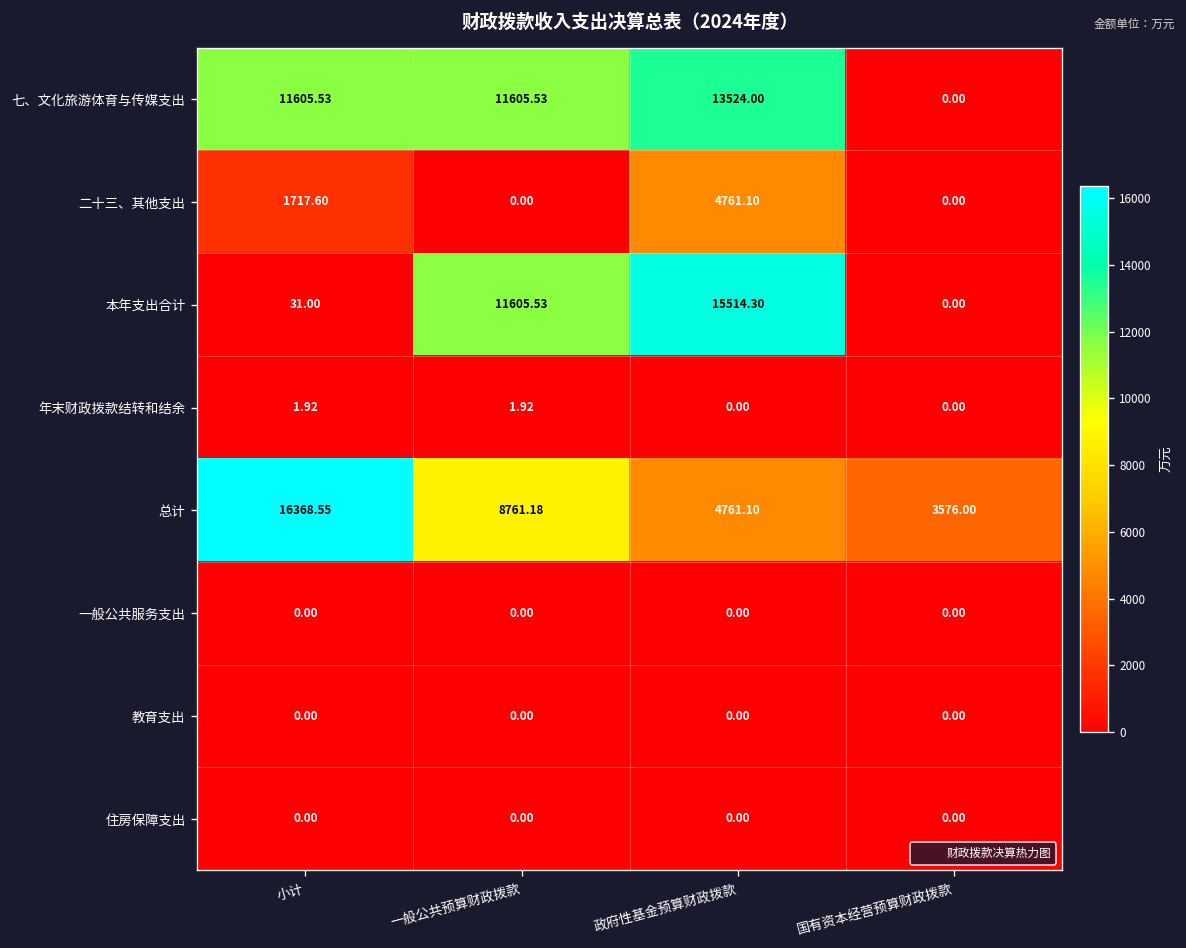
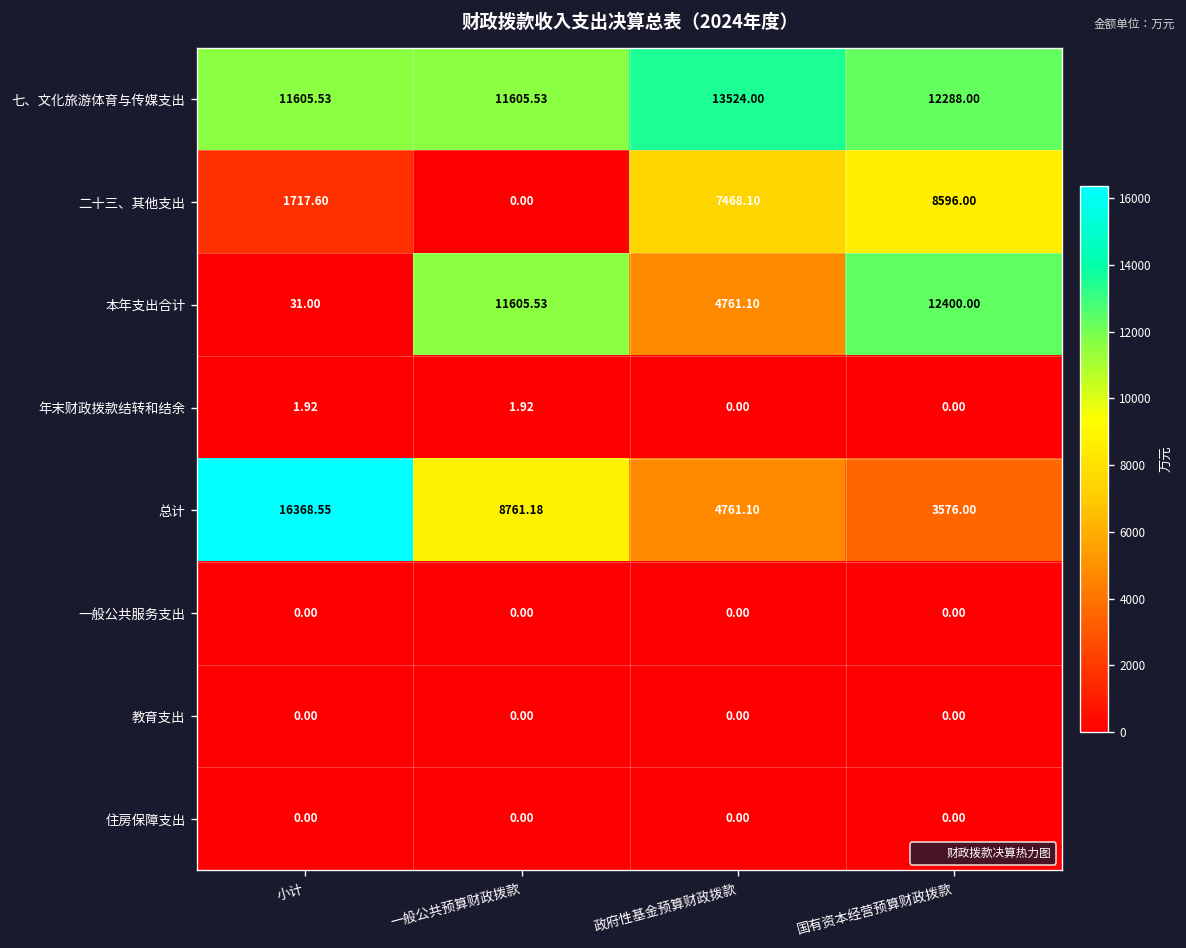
七、文化旅游体育与传媒支出, 国有资本经营预算财政拨款: 0.00 -> 12288.00
二十三、其他支出, 政府性基金预算财政拨款: 4761.10 -> 7468.10
二十三、其他支出, 国有资本经营预算财政拨款: 0.00 -> 8596.00
本年支出合计, 政府性基金预算财政拨款: 15514.30 -> 4761.10
本年支出合计, 国有资本经营预算财政拨款: 0.00 -> 12400.00
